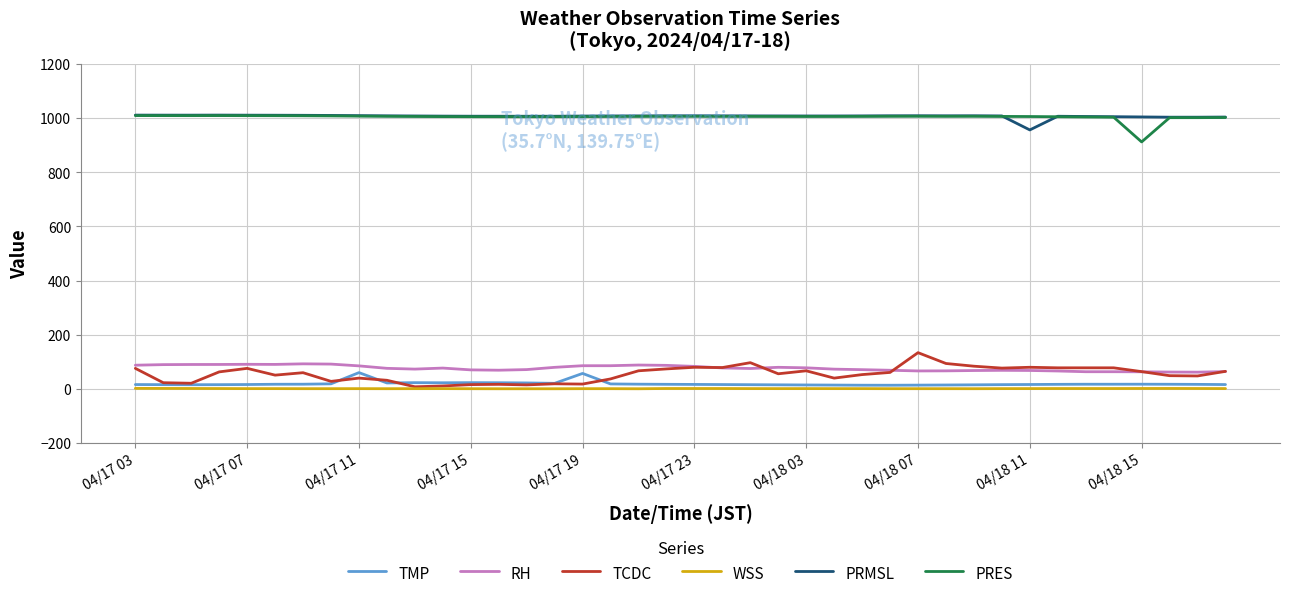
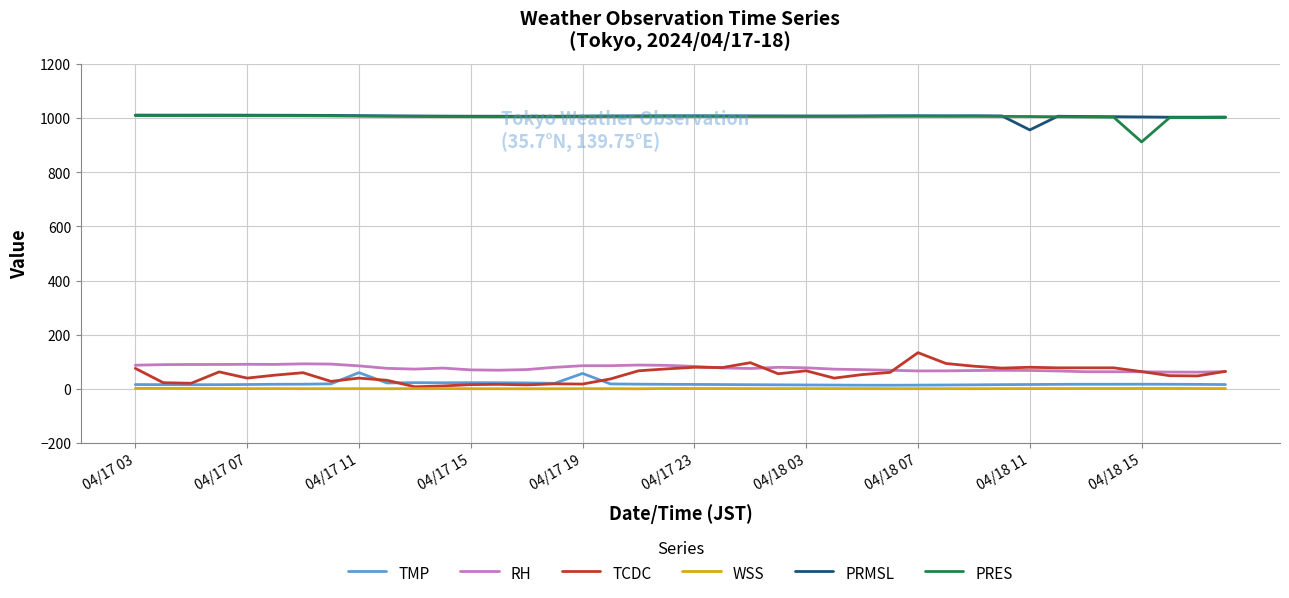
TCDC, 04/17 07: 80 -> 40
